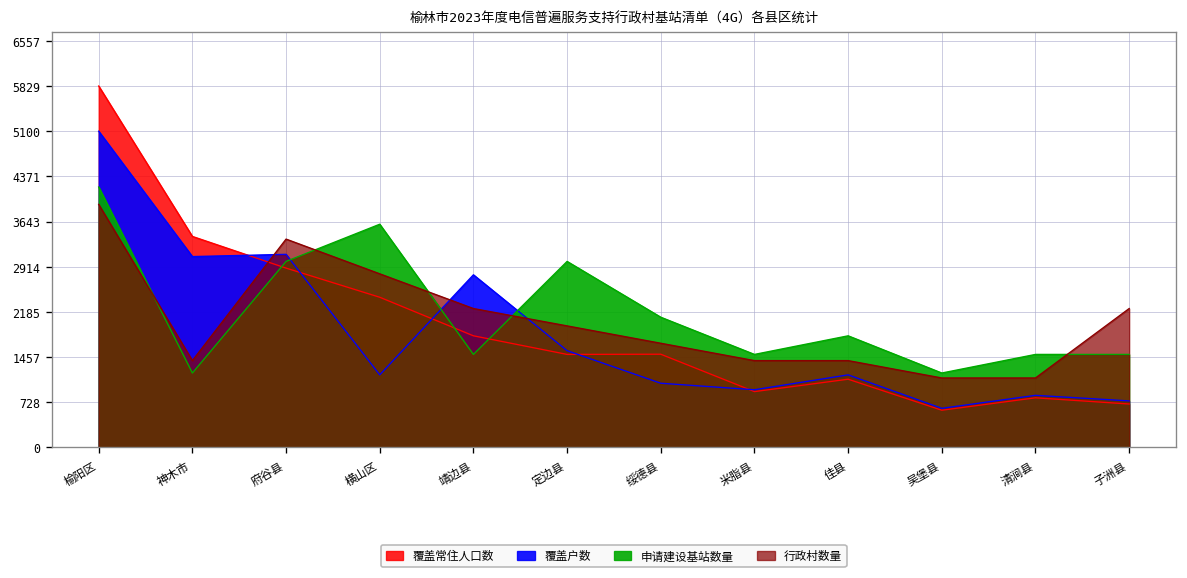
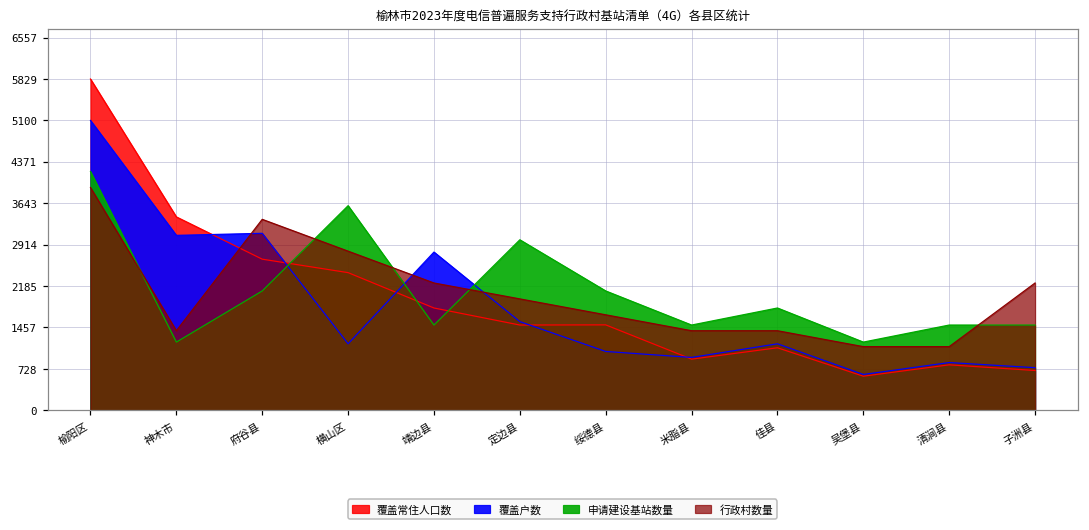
覆盖常住人口数, 府谷县: 2900 -> 2700
申请建设基站数量, 府谷县: 3000 -> 2100
